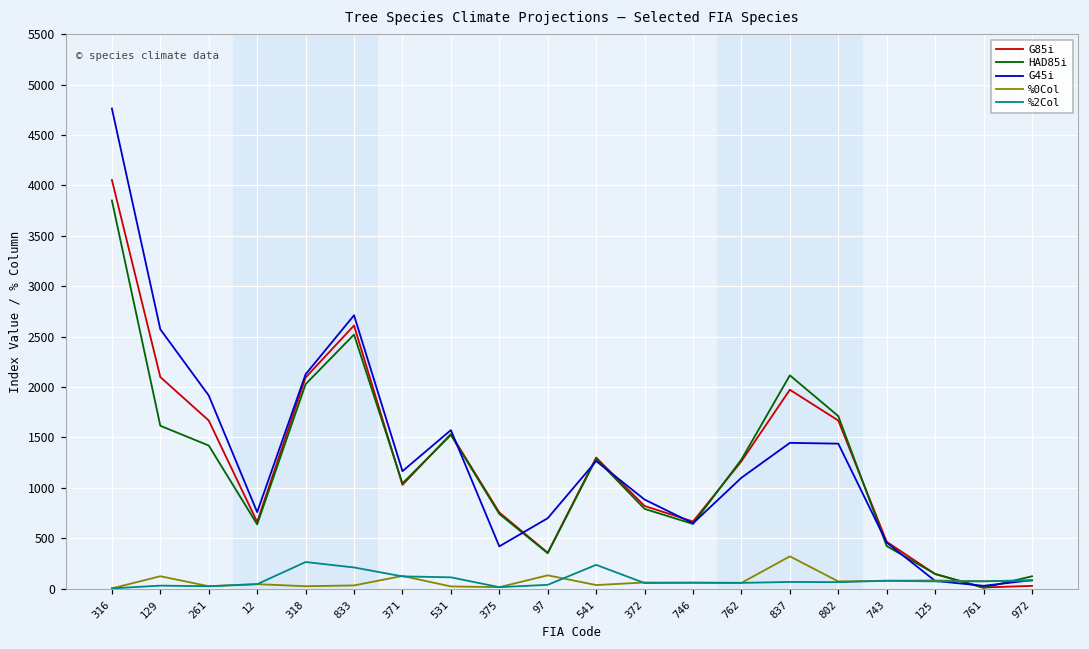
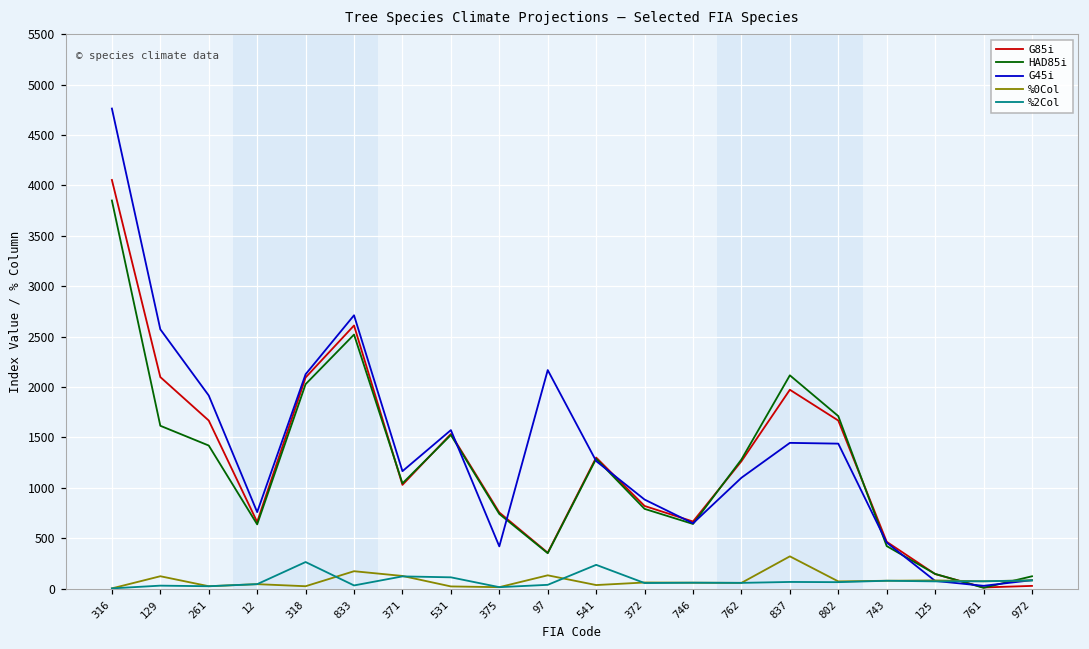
%0Col, 833: 0 -> 200
%2Col, 833: 200 -> 0
G45i, 97: 700 -> 2200
